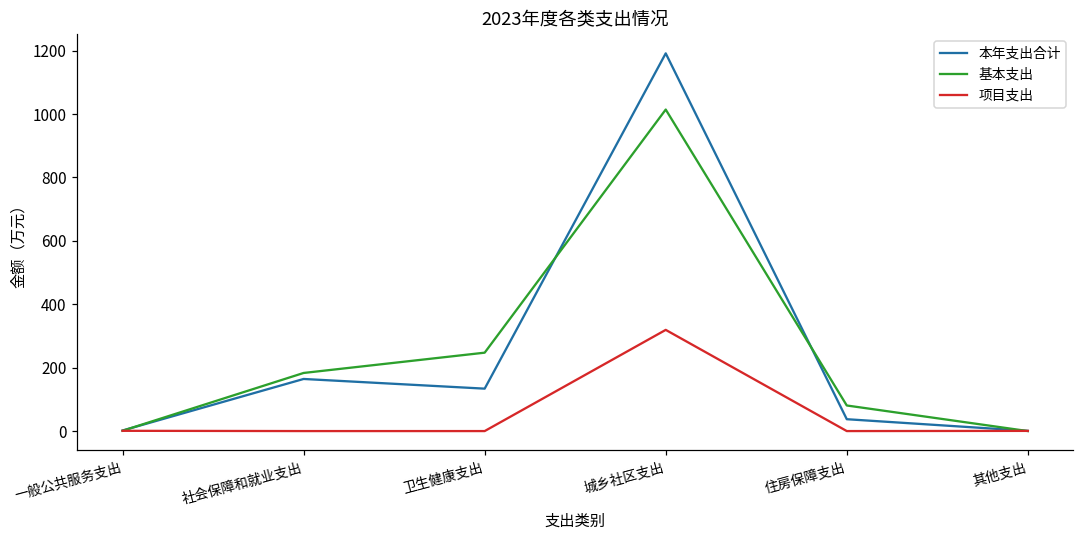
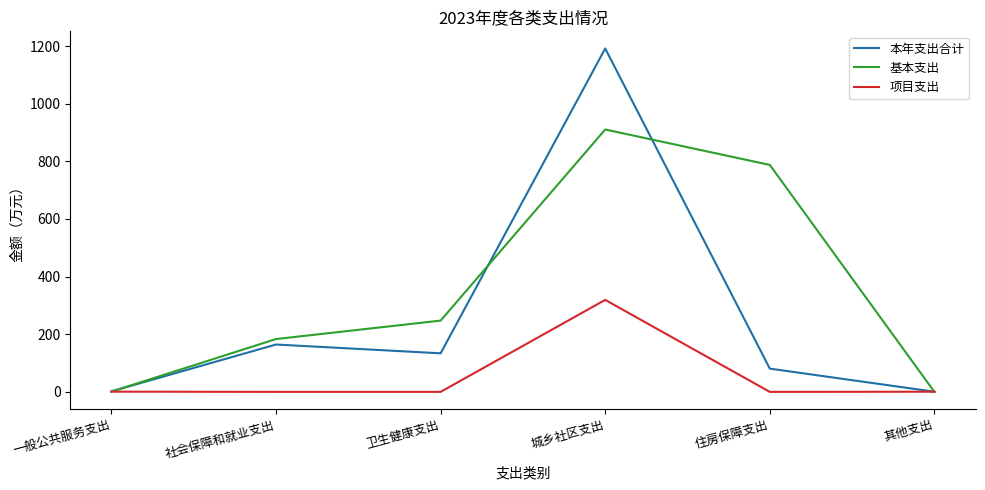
基本支出, 城乡社区支出: 1010 -> 910
本年支出合计, 住房保障支出: 40 -> 80
基本支出, 住房保障支出: 80 -> 790
